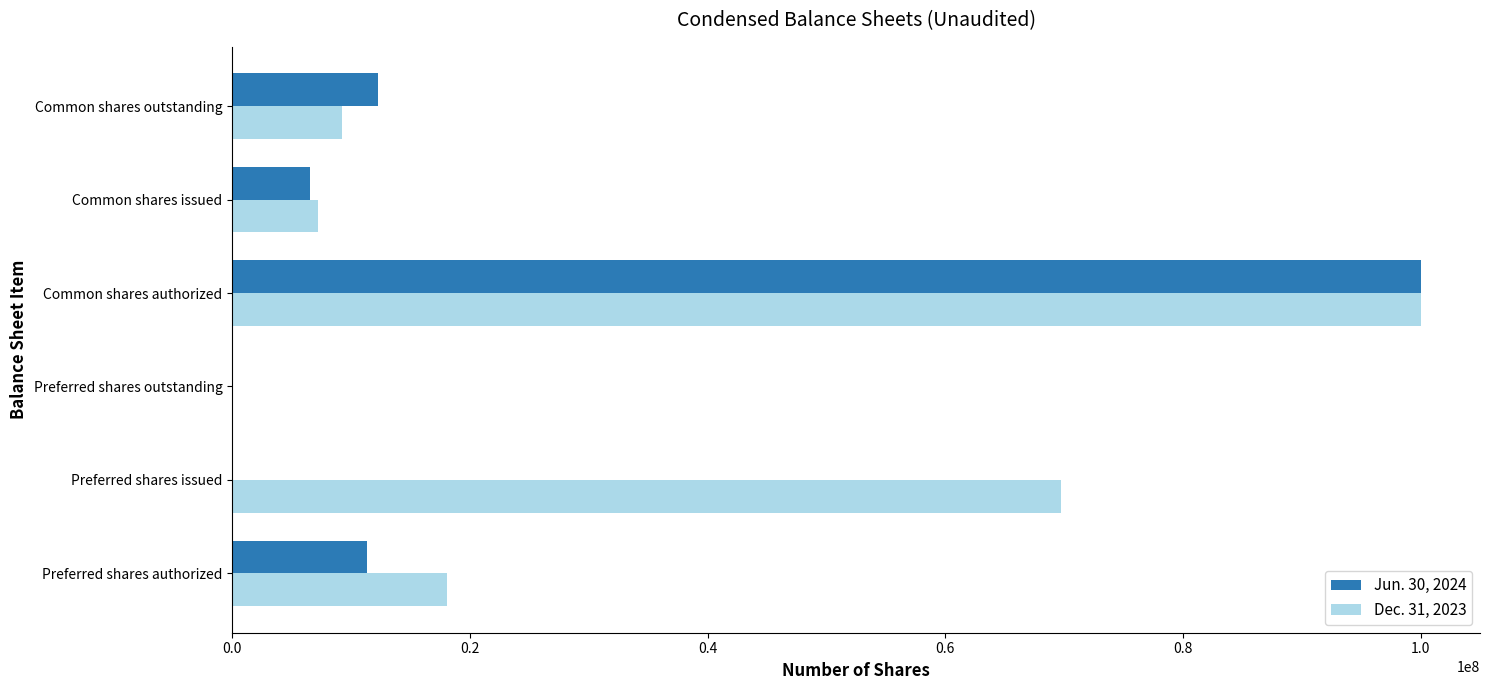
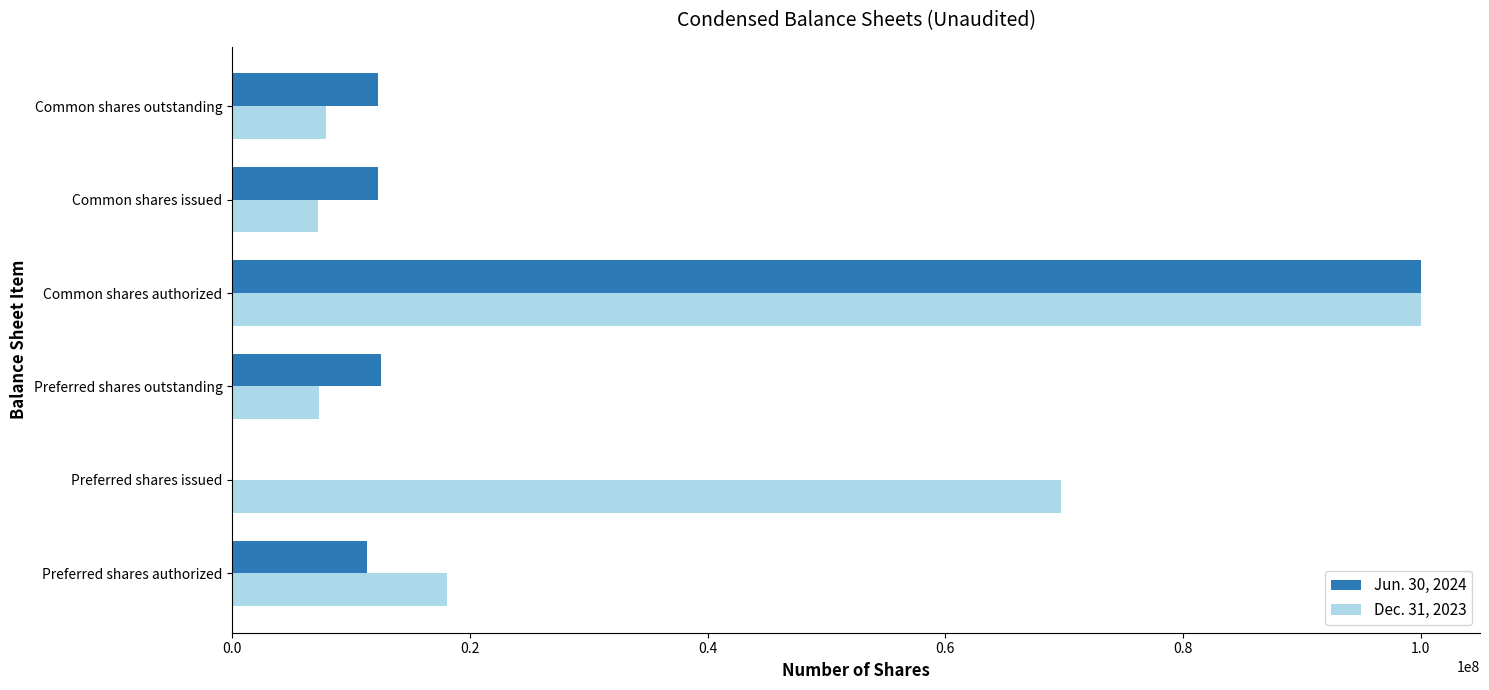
Dec. 31, 2023, Common shares outstanding: 9200000 -> 7900000
Jun. 30, 2024, Common shares issued: 6500000 -> 12300000
Jun. 30, 2024, Preferred shares outstanding: 0 -> 12500000
Dec. 31, 2023, Preferred shares outstanding: 0 -> 7300000
